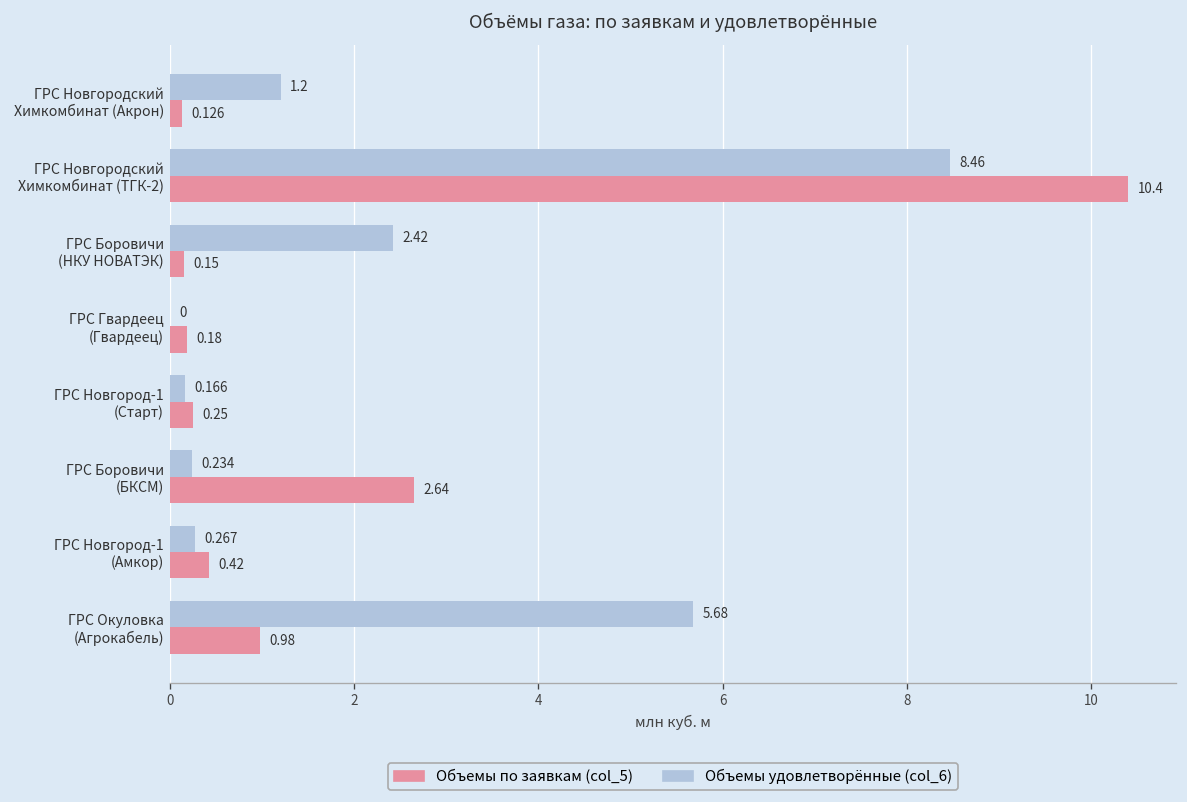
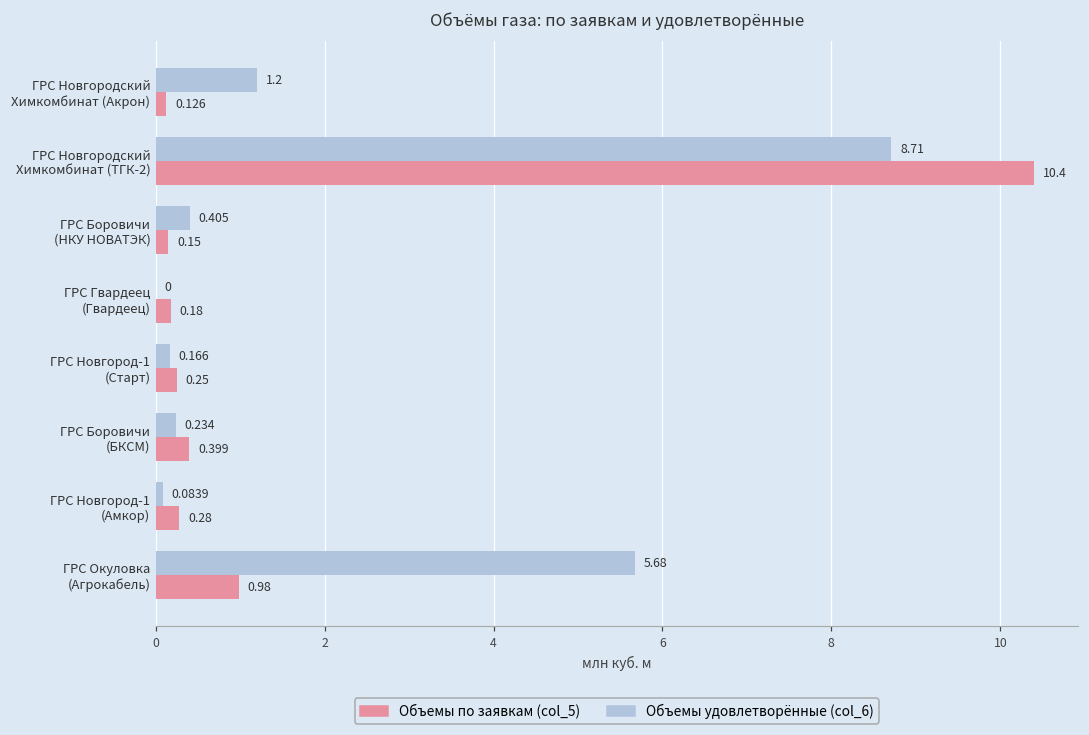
Объемы удовлетворённые (col_6), ГРС Новгородский Химкомбинат (ТГК-2): 8.46 -> 8.71
Объемы удовлетворённые (col_6), ГРС Боровичи (НКУ НОВАТЭК): 2.42 -> 0.405
Объемы по заявкам (col_5), ГРС Боровичи (БКСМ): 2.64 -> 0.399
Объемы удовлетворённые (col_6), ГРС Новгород-1 (Амкор): 0.267 -> 0.0839
Объемы по заявкам (col_5), ГРС Новгород-1 (Амкор): 0.42 -> 0.28
